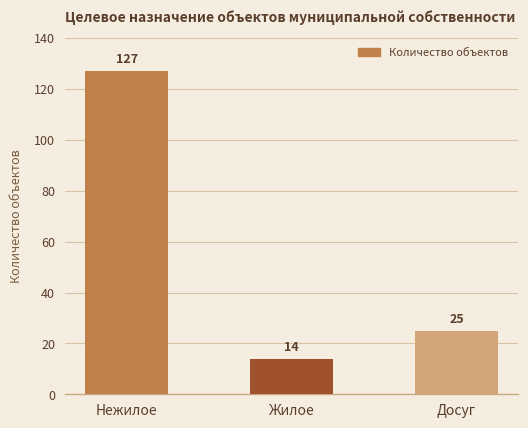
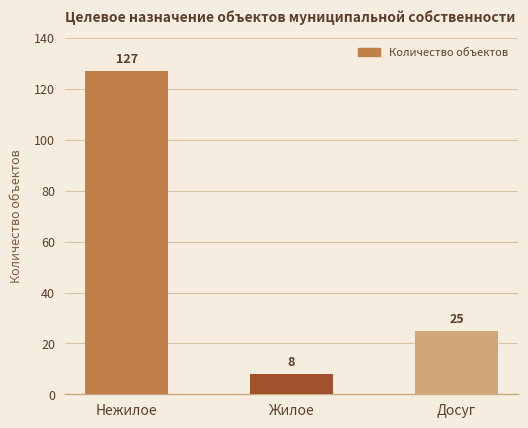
Жилое: 14 -> 8
